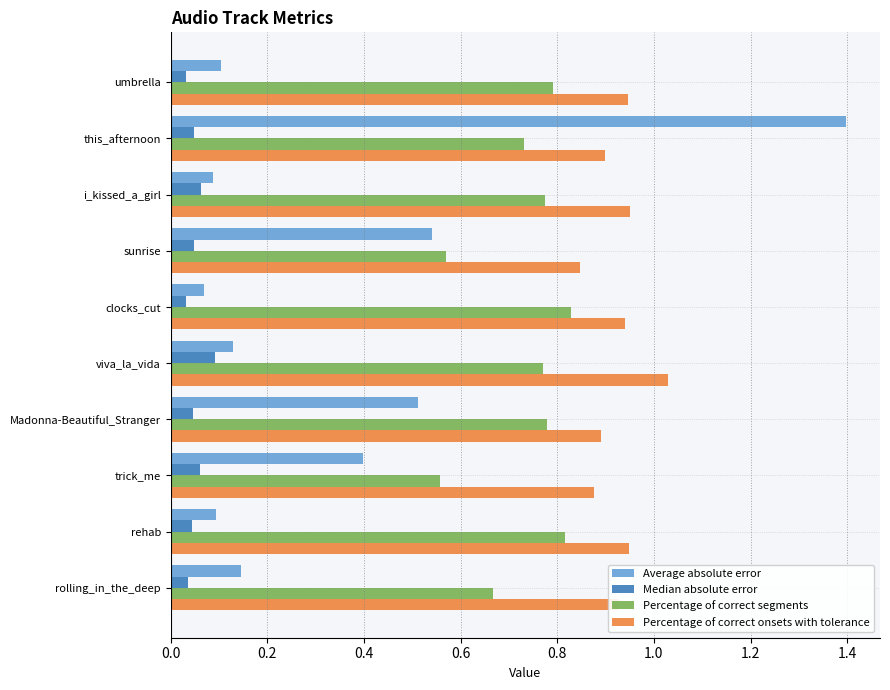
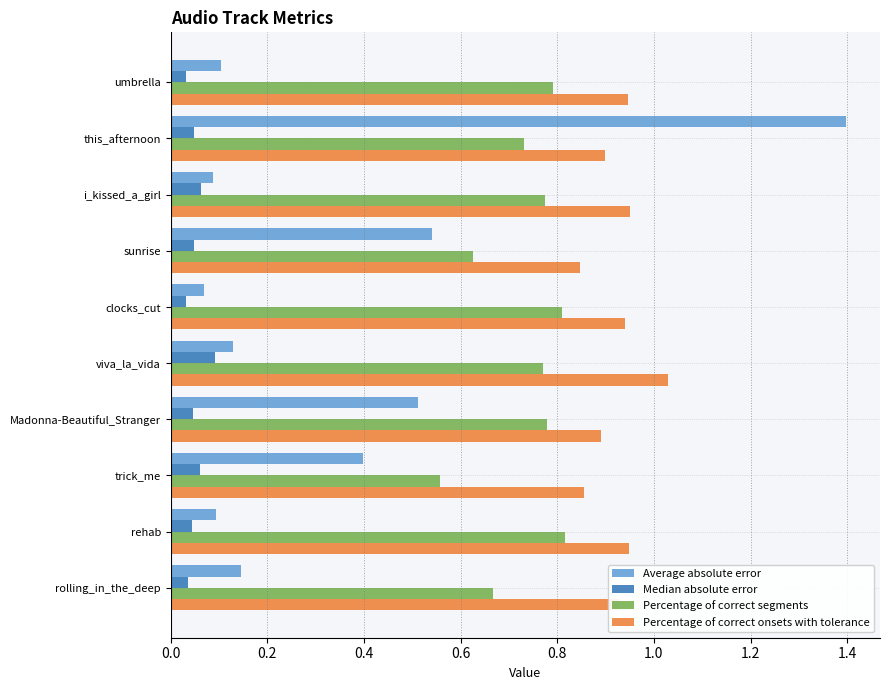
Percentage of correct segments, sunrise: 0.57 -> 0.63
Percentage of correct segments, clocks_cut: 0.83 -> 0.81
Percentage of correct onsets with tolerance, trick_me: 0.88 -> 0.86
